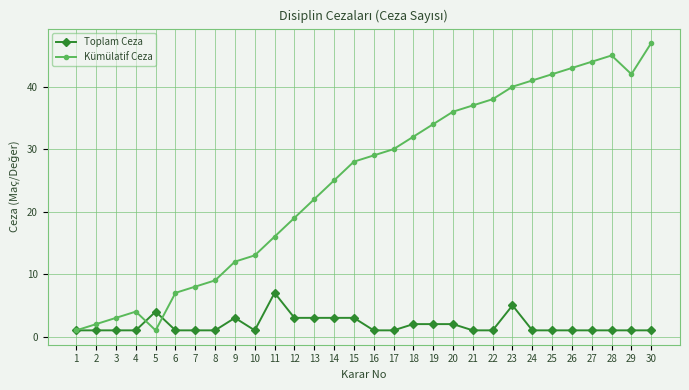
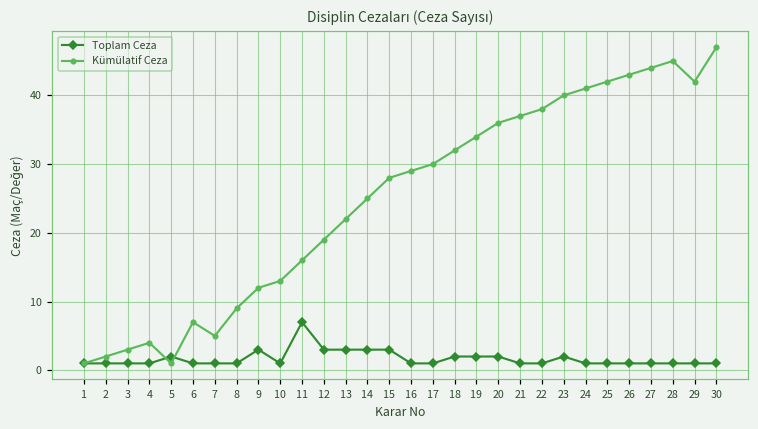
Toplam Ceza, 5: 4 -> 2
Kümülatif Ceza, 7: 8 -> 5
Toplam Ceza, 23: 5 -> 2
